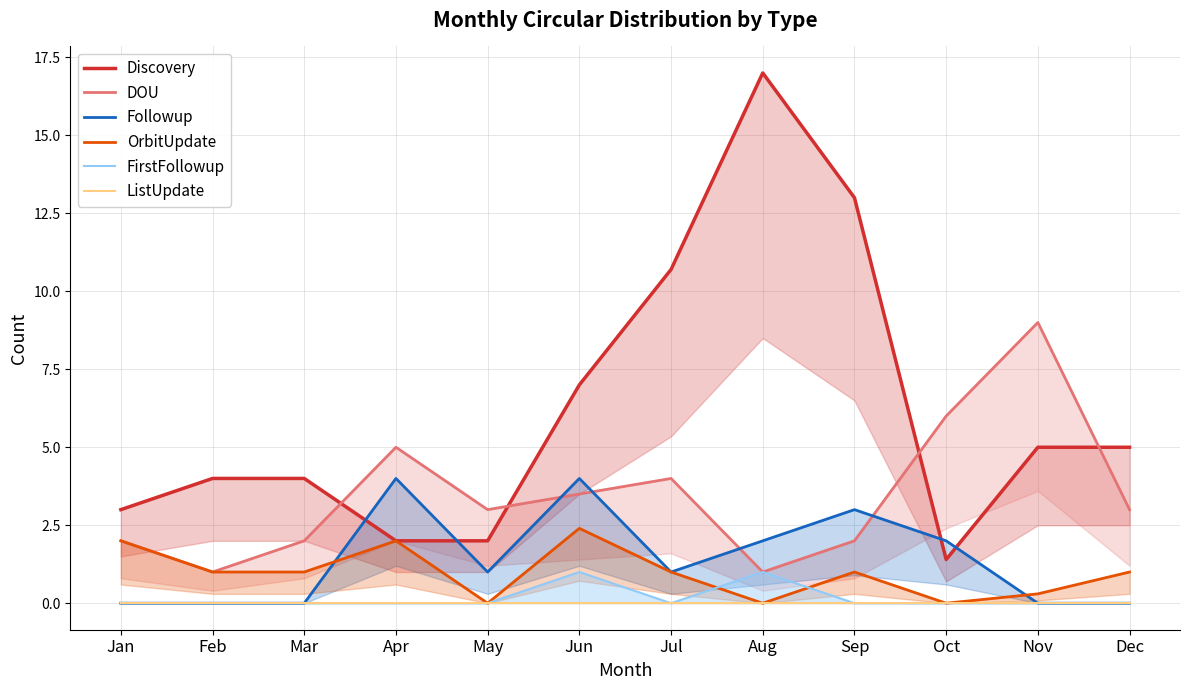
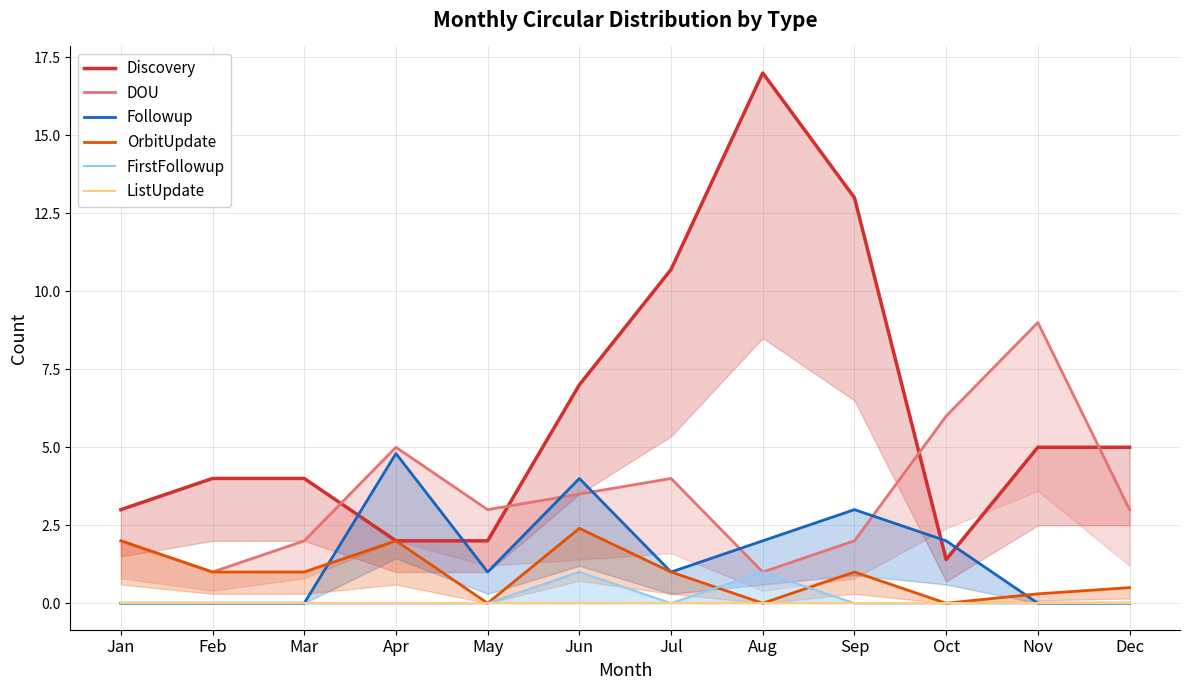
Followup, Apr: 4.0 -> 4.8
OrbitUpdate, Dec: 1.0 -> 0.5
